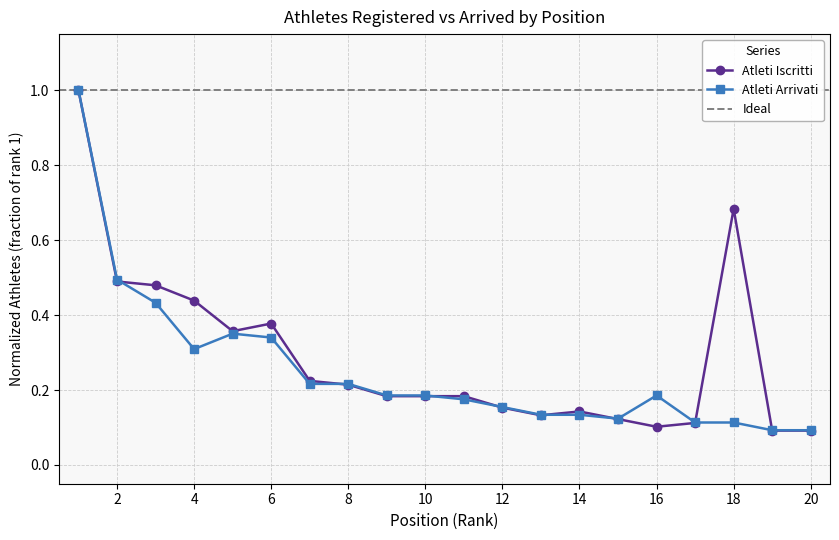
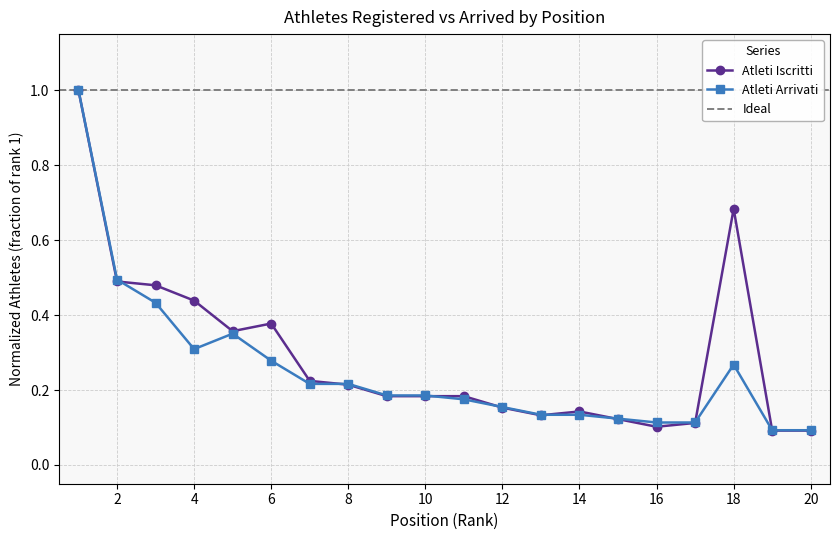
Atleti Arrivati, 6: 0.34 -> 0.28
Atleti Arrivati, 16: 0.19 -> 0.11
Atleti Arrivati, 18: 0.11 -> 0.27
